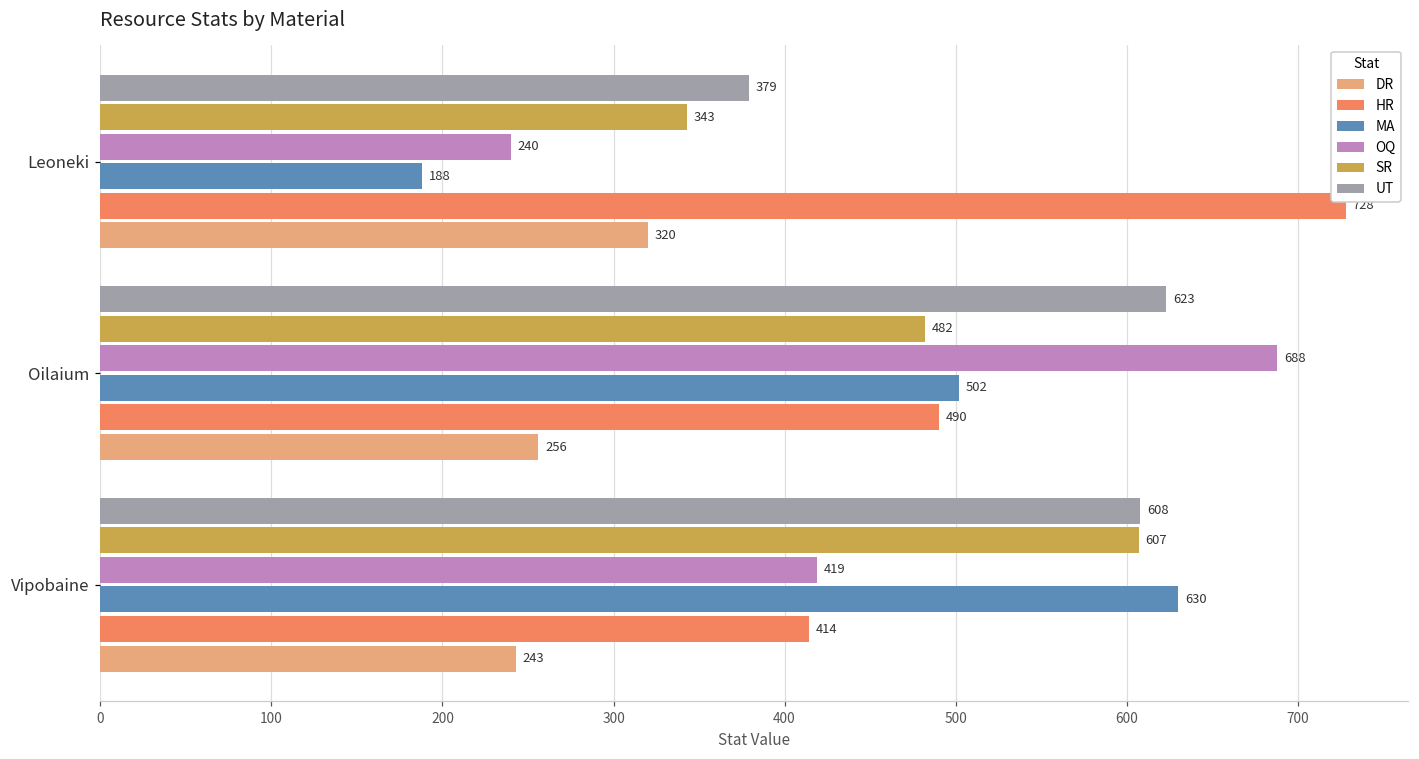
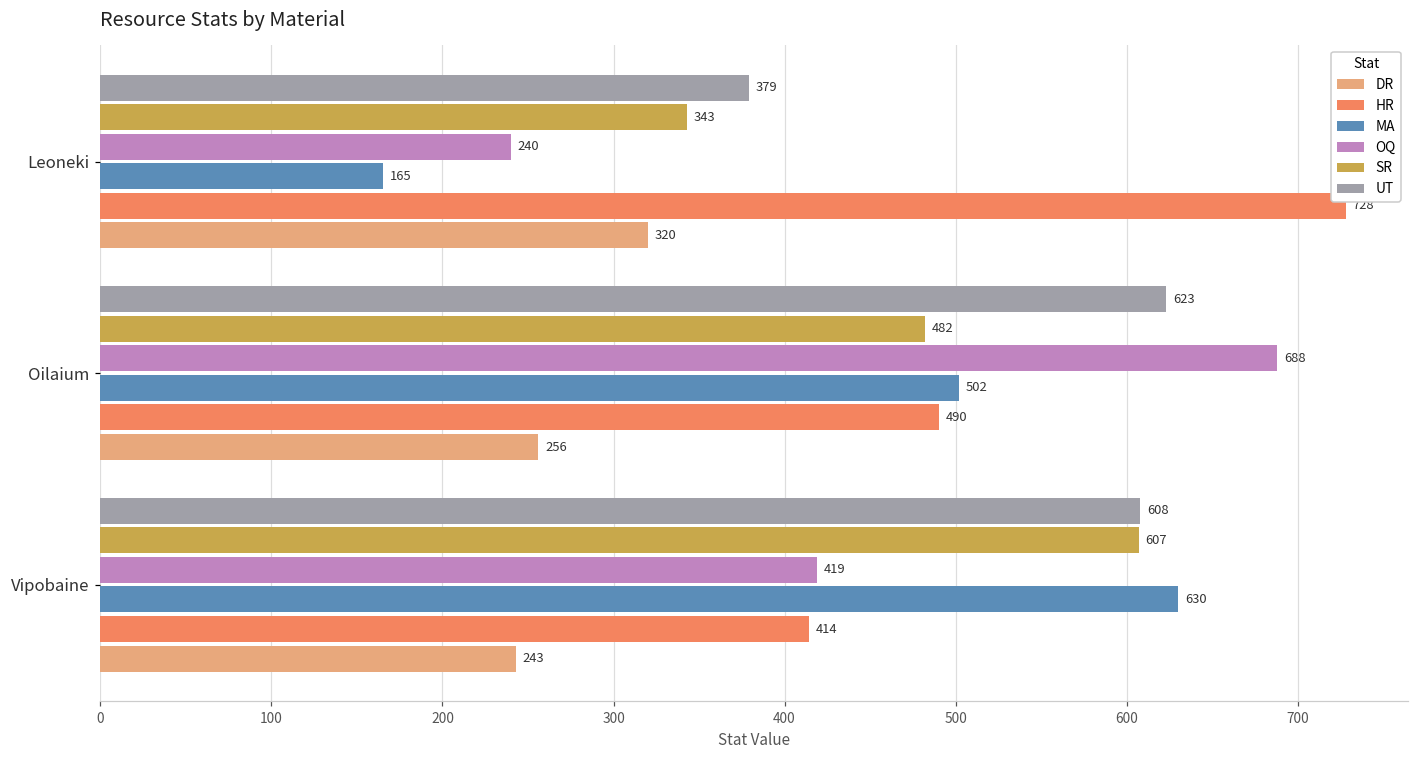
MA, Leoneki: 188 -> 165
